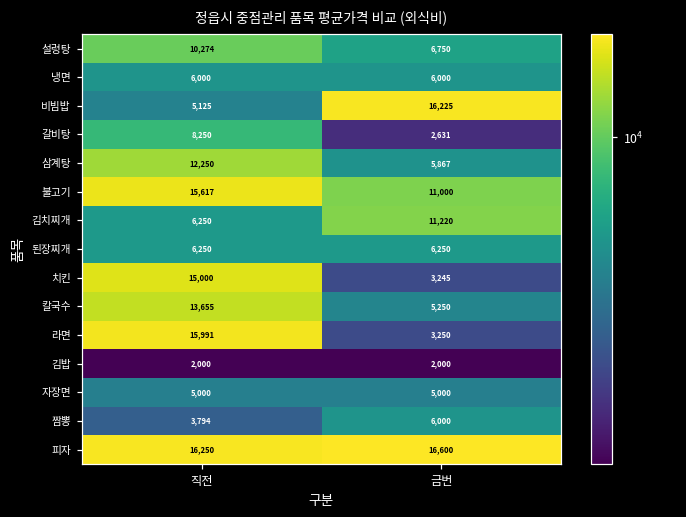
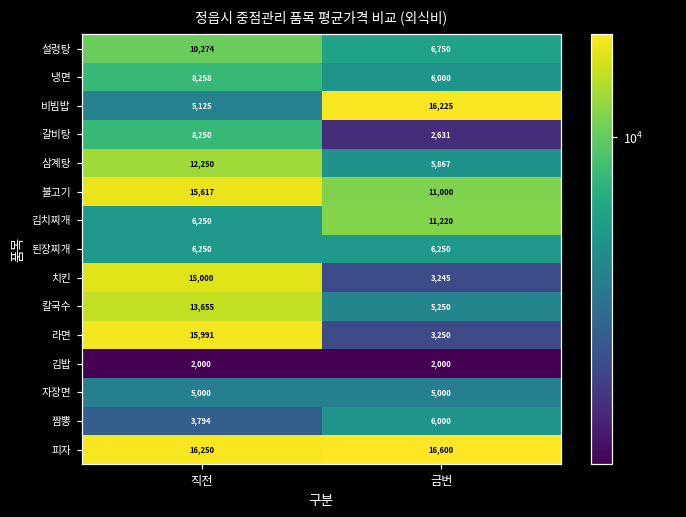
냉면, 직전: 6,000 -> 8,258
